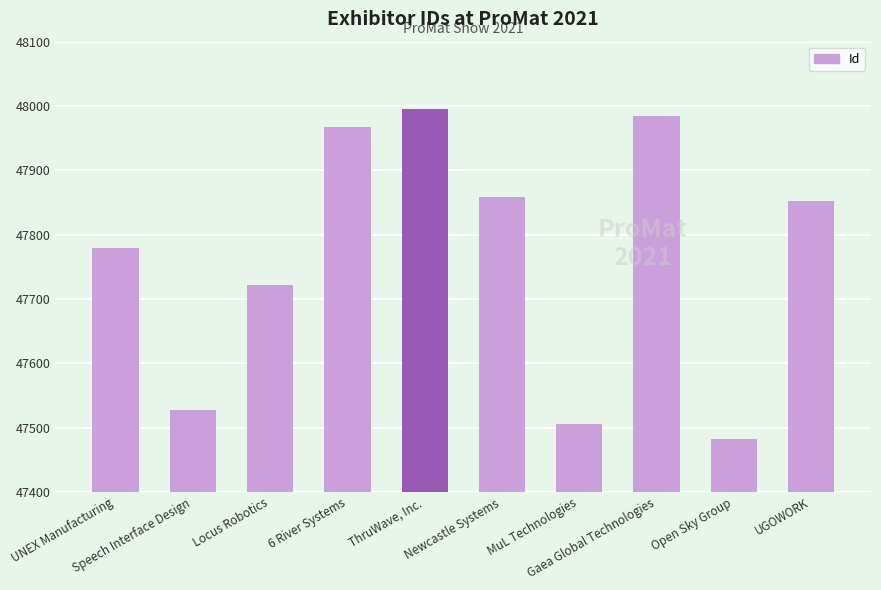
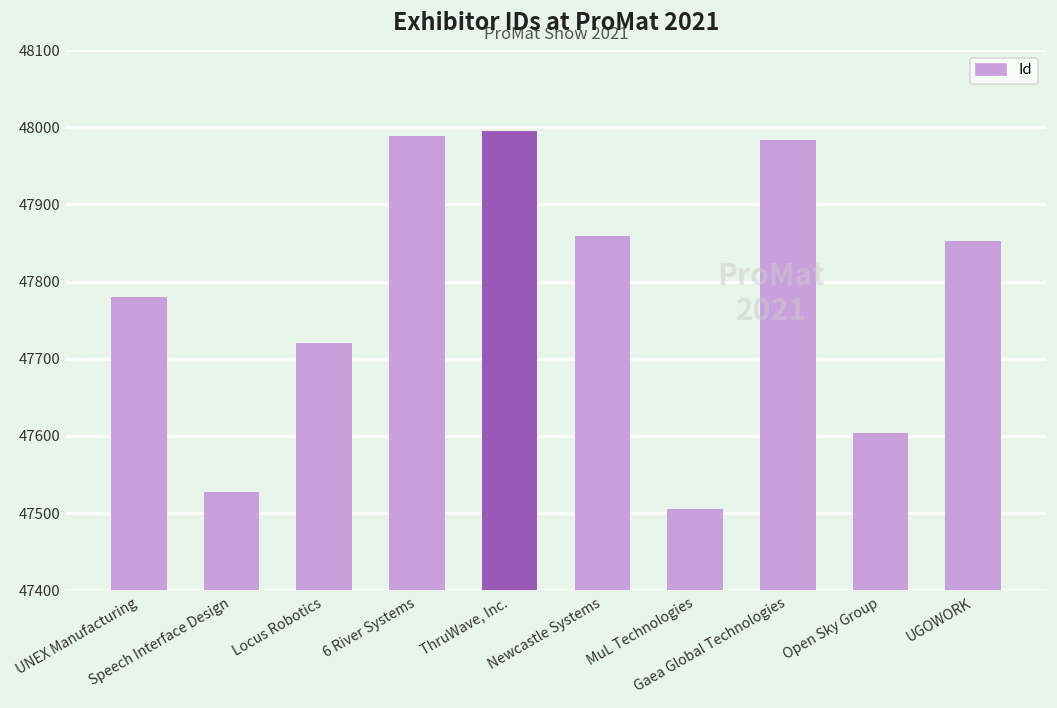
6 River Systems: 47970 -> 47990
Open Sky Group: 47480 -> 47600
